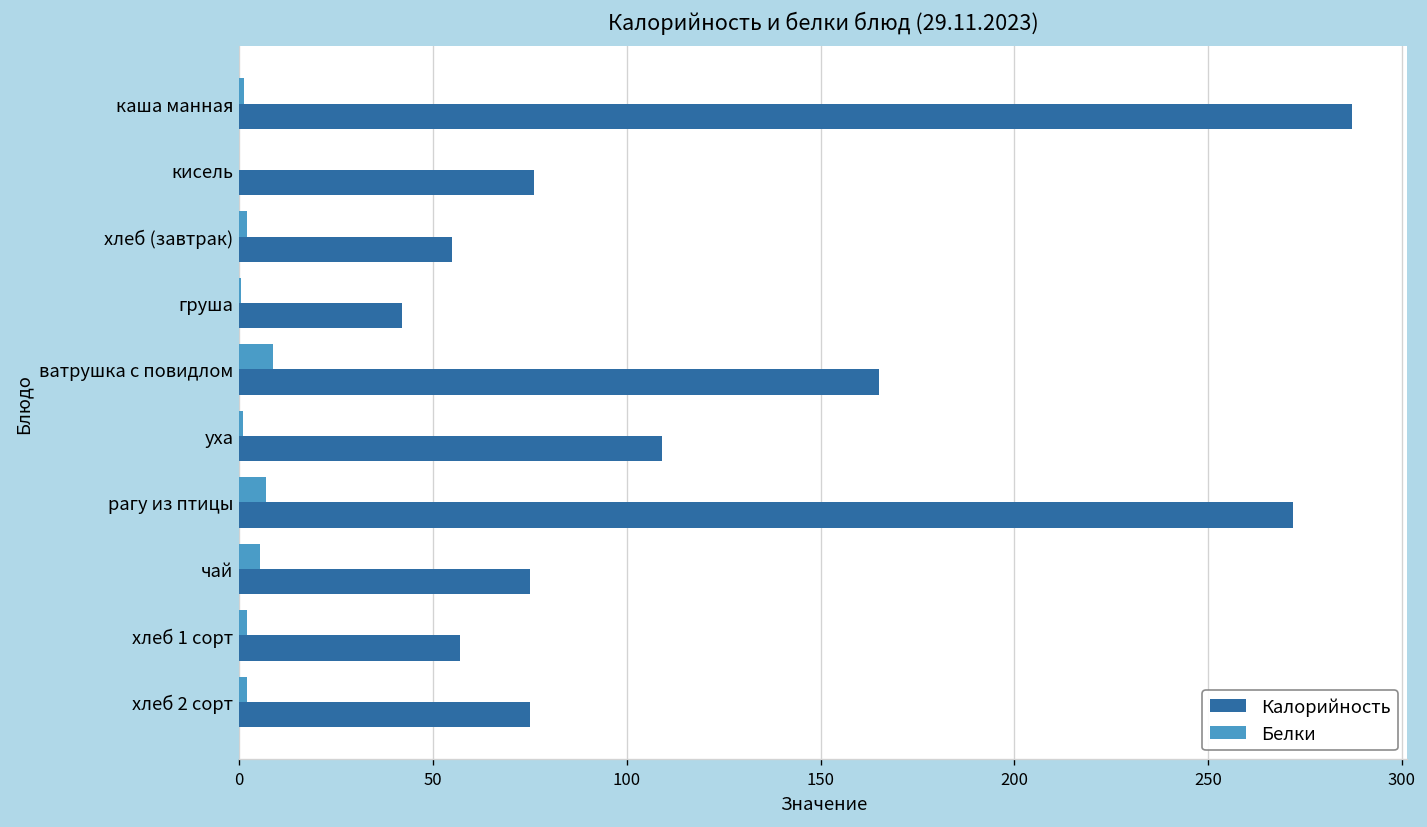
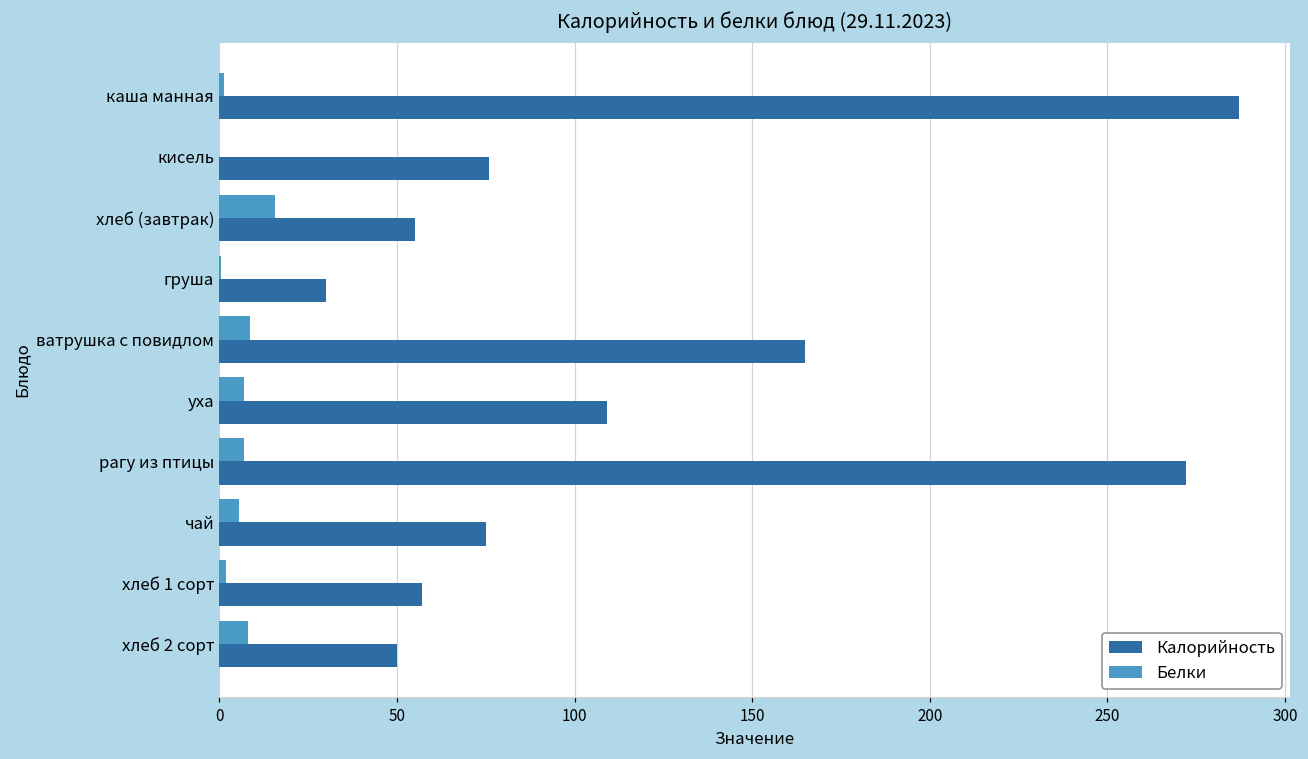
Белки, хлеб (завтрак): 2 -> 16
Калорийность, груша: 42 -> 30
Белки, уха: 1 -> 7
Белки, хлеб 2 сорт: 2 -> 8
Калорийность, хлеб 2 сорт: 75 -> 50
